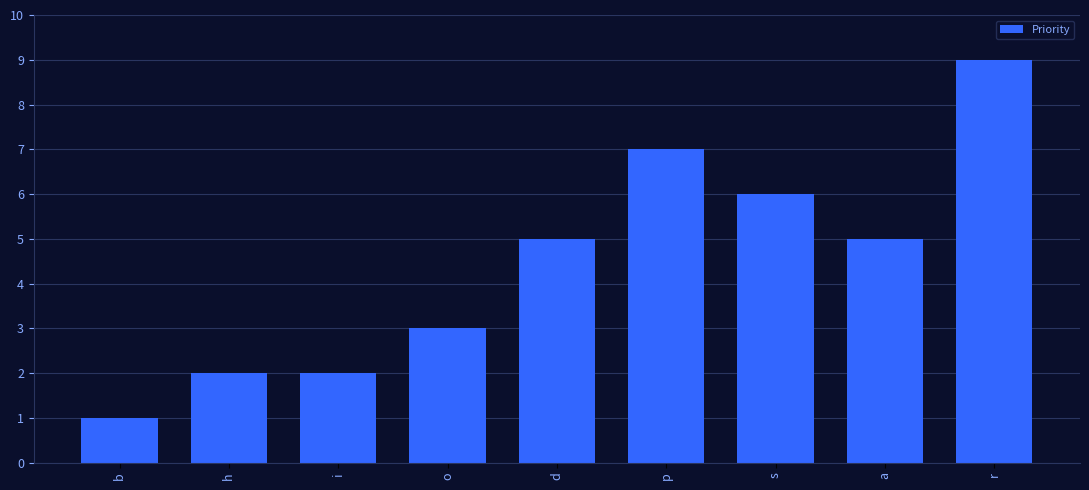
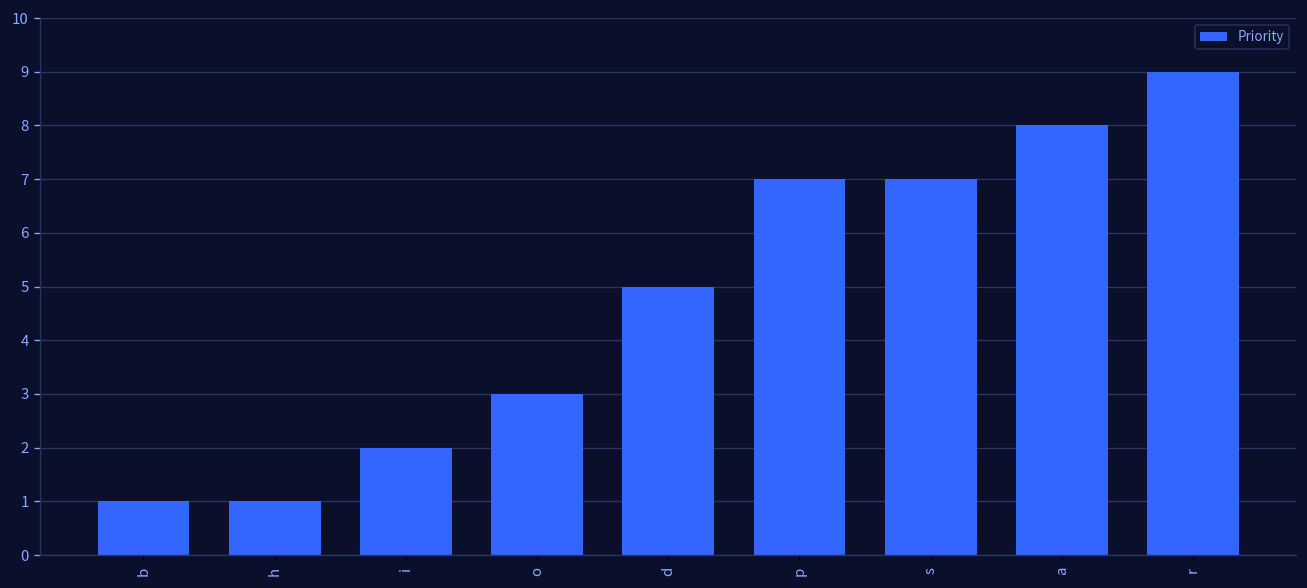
h: 2 -> 1
s: 6 -> 7
a: 5 -> 8
